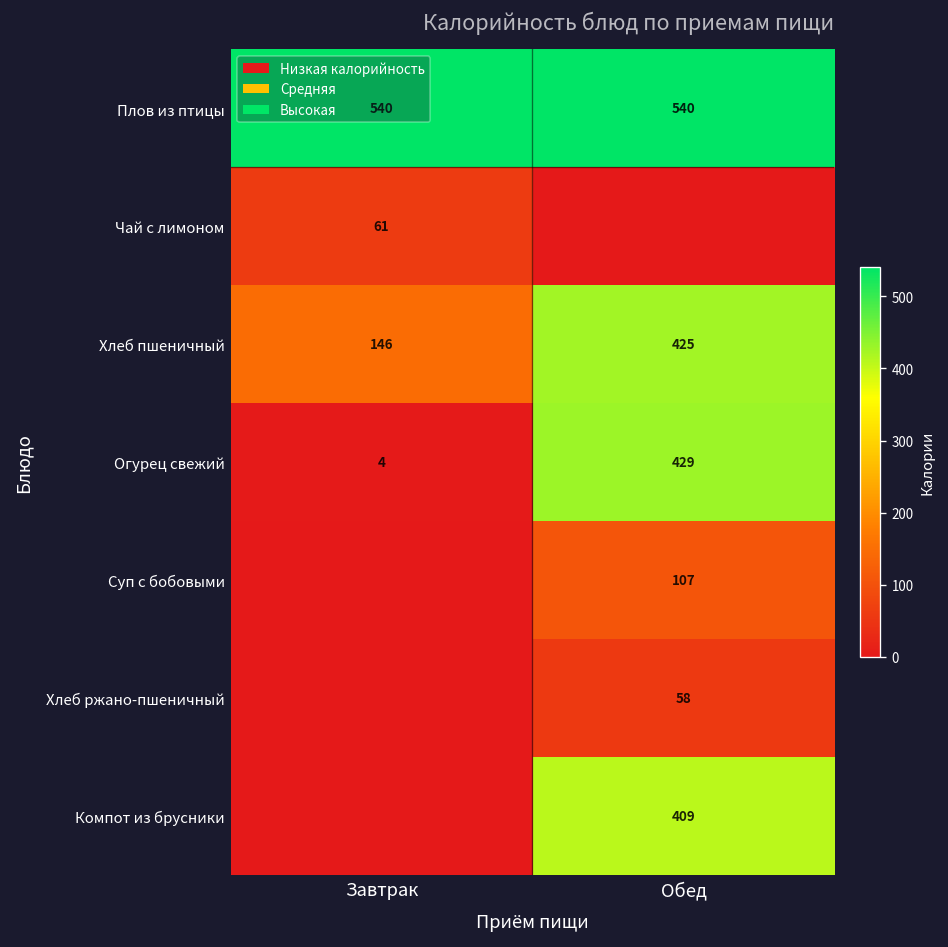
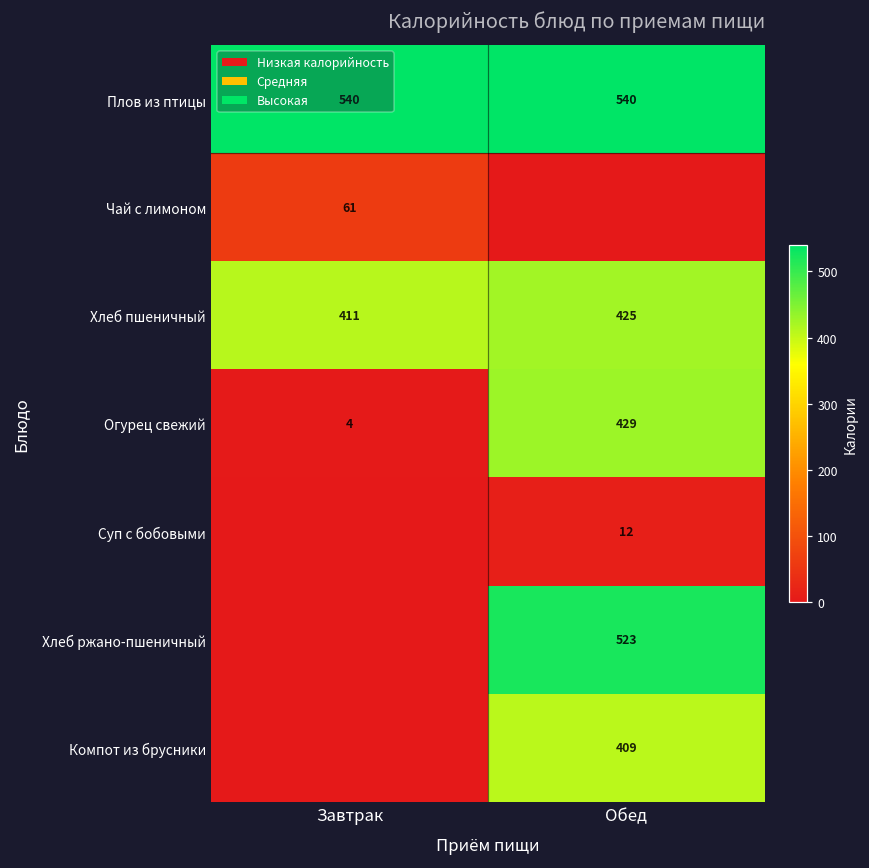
Хлеб пшеничный, Завтрак: 146 -> 411
Суп с бобовыми, Обед: 107 -> 12
Хлеб ржано-пшеничный, Обед: 58 -> 523
